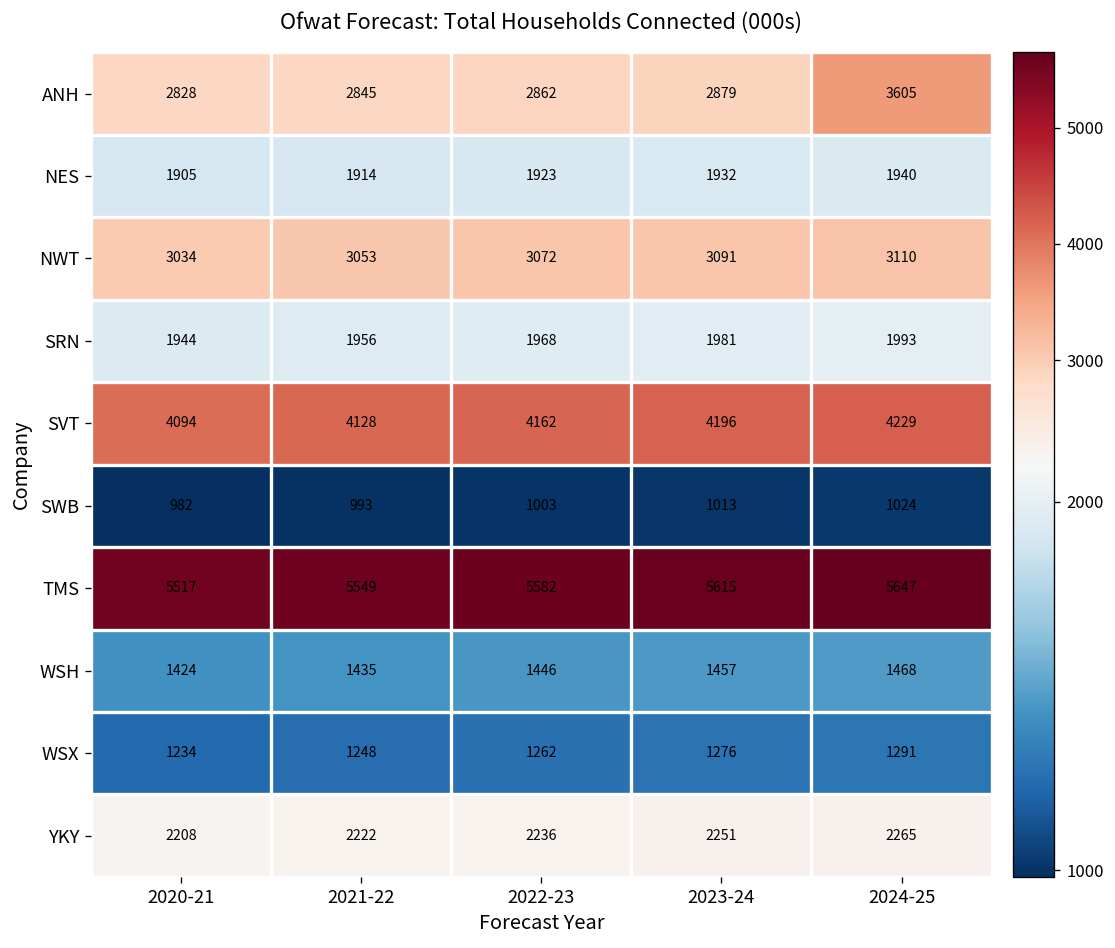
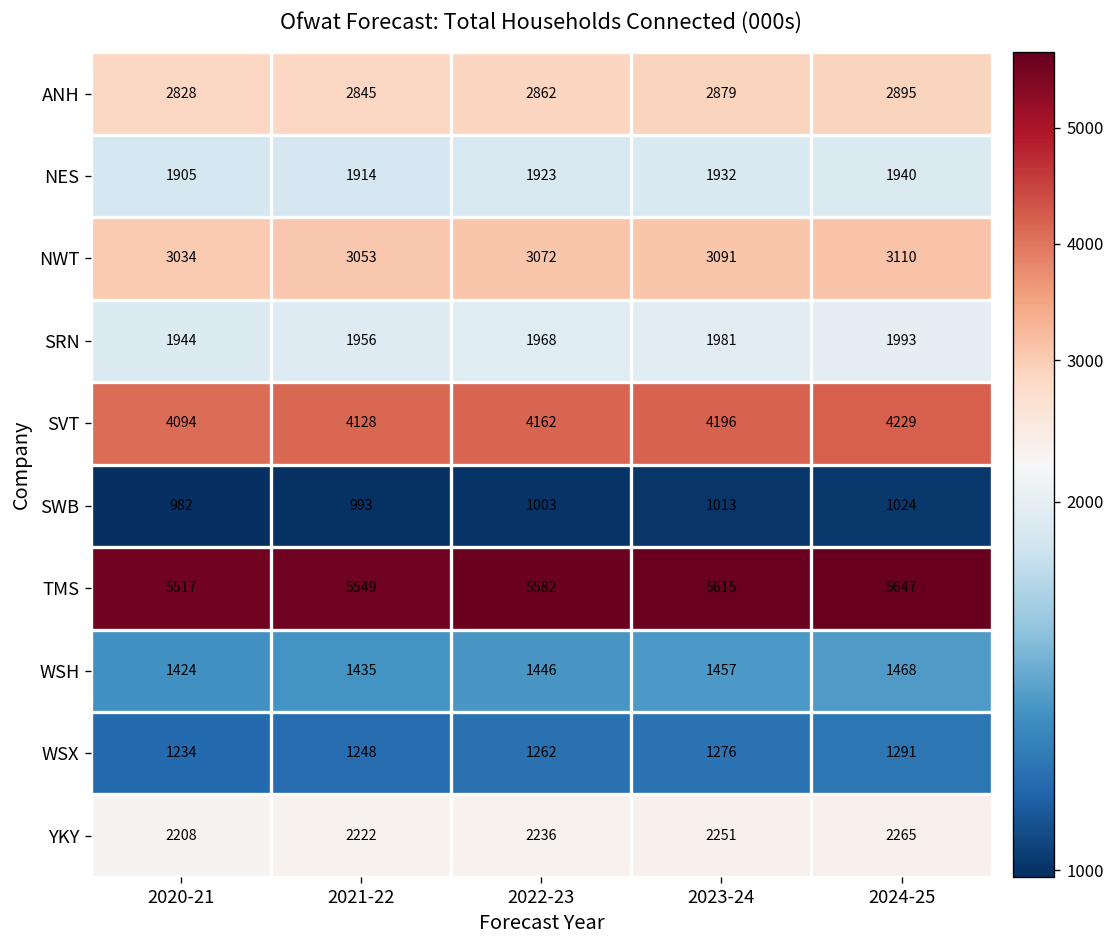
ANH, 2024-25: 3605 -> 2895
